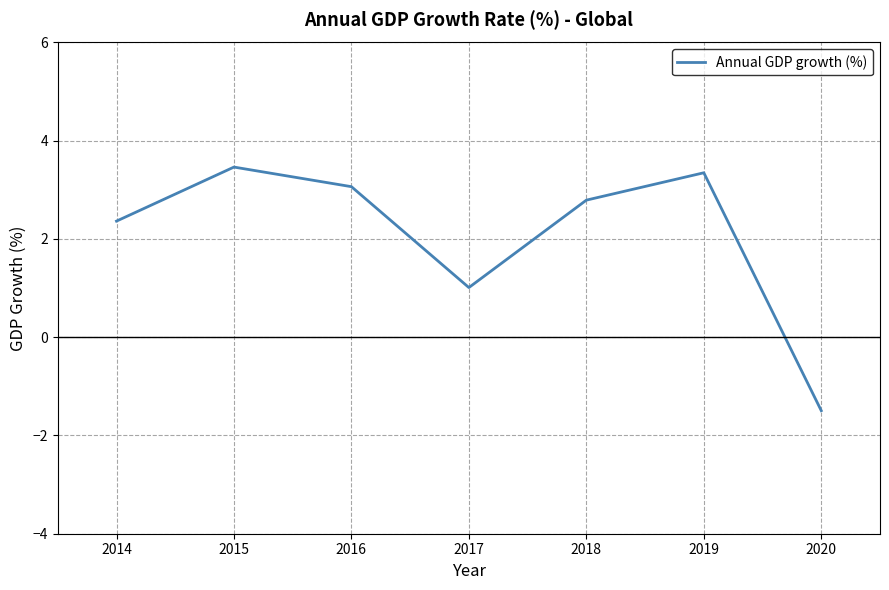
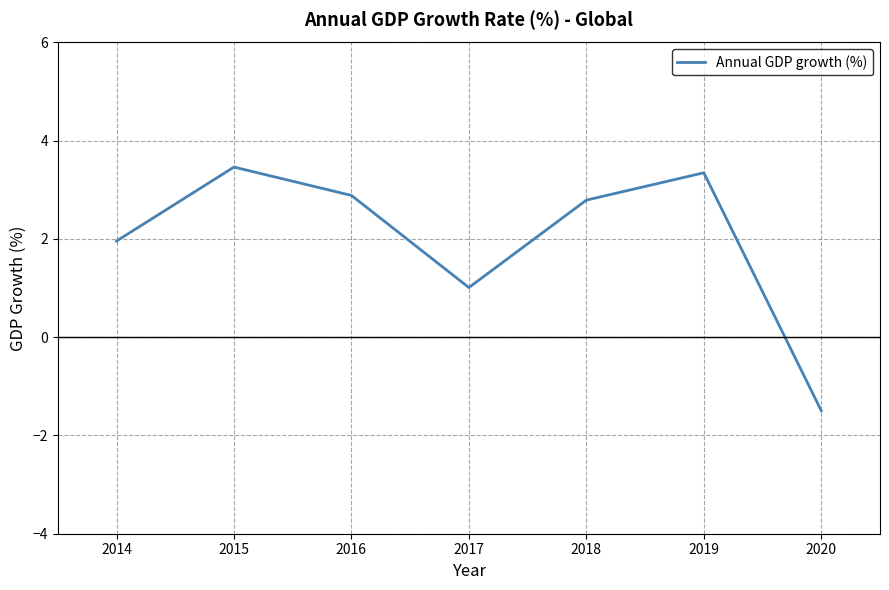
2014: 2.4 -> 2.0
2016: 3.1 -> 2.9
